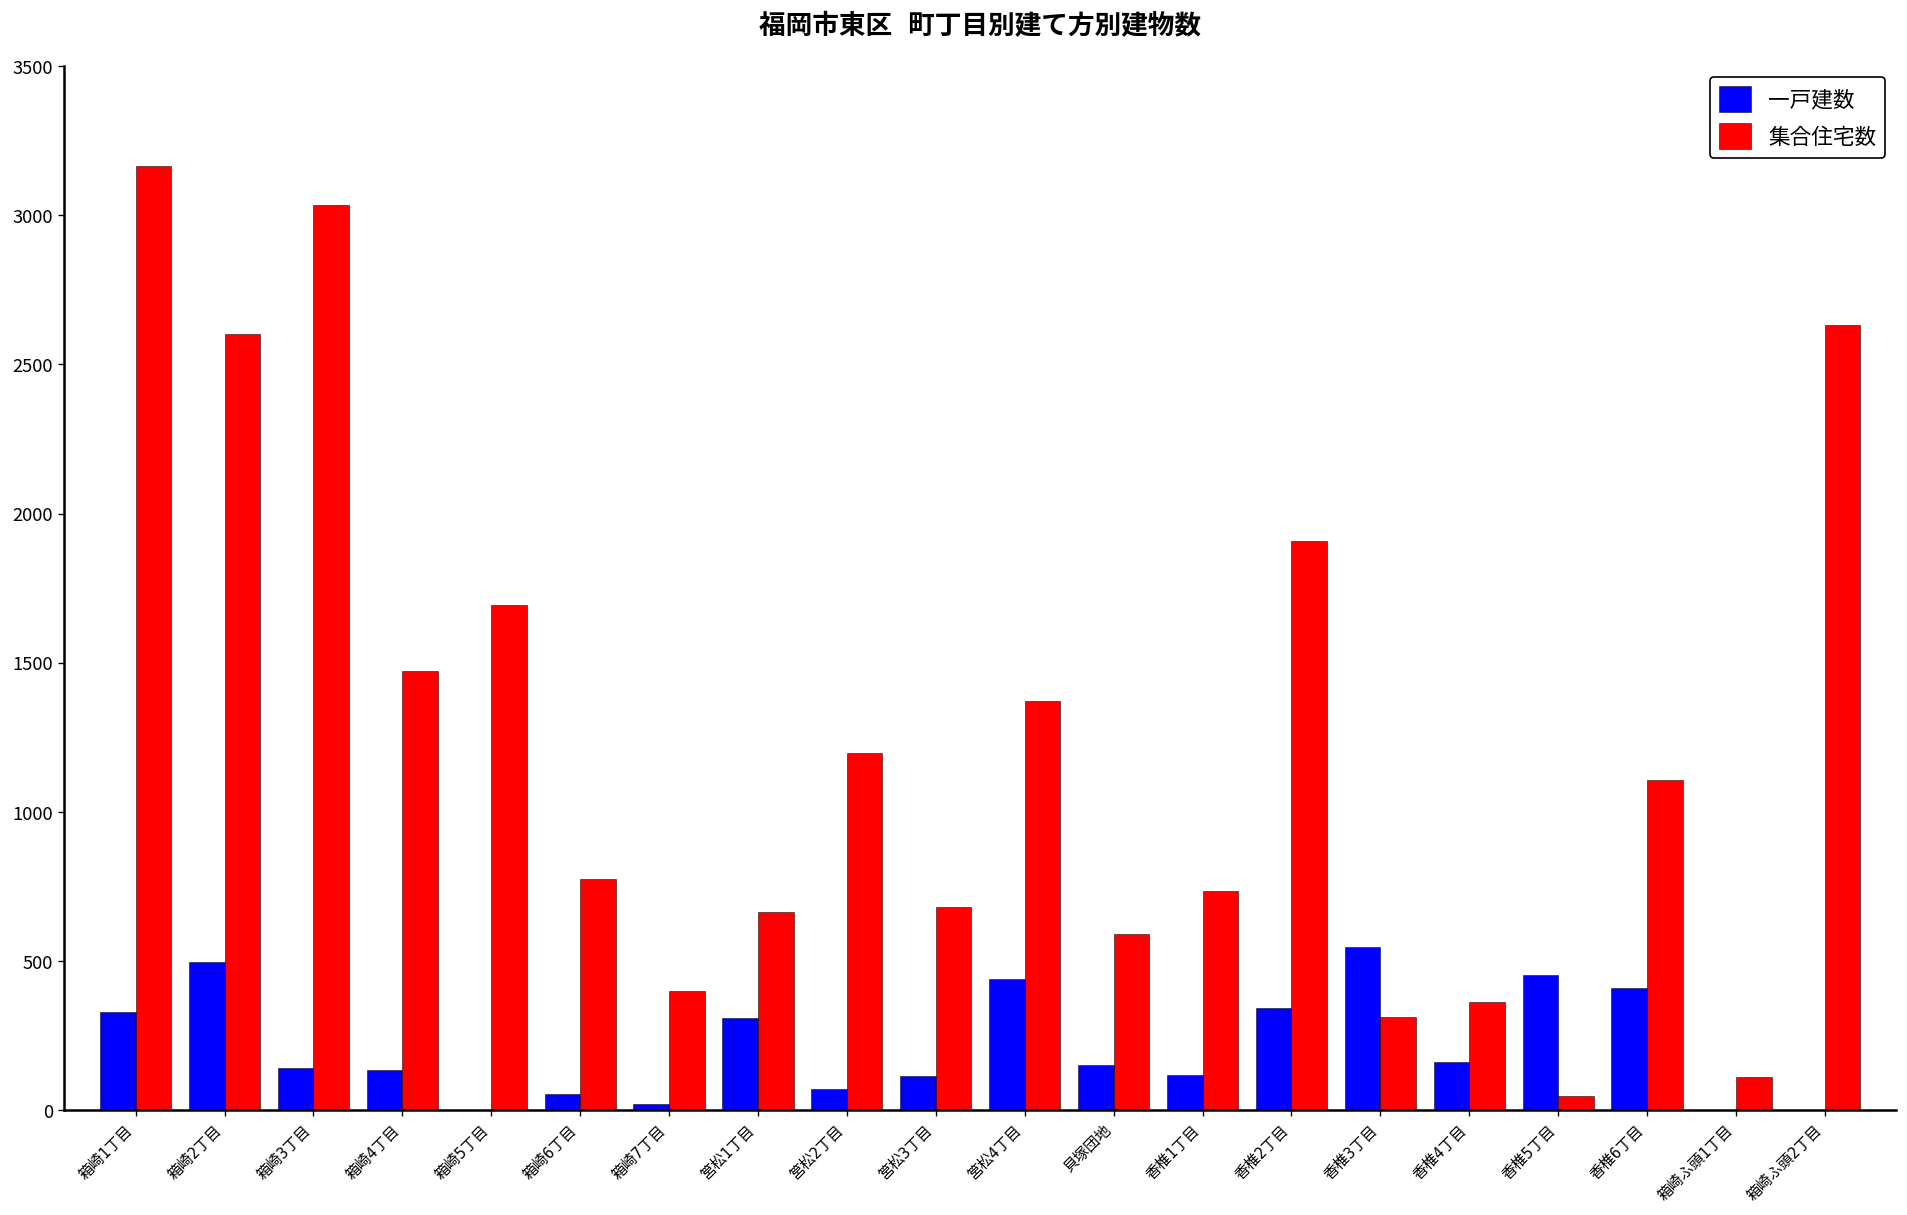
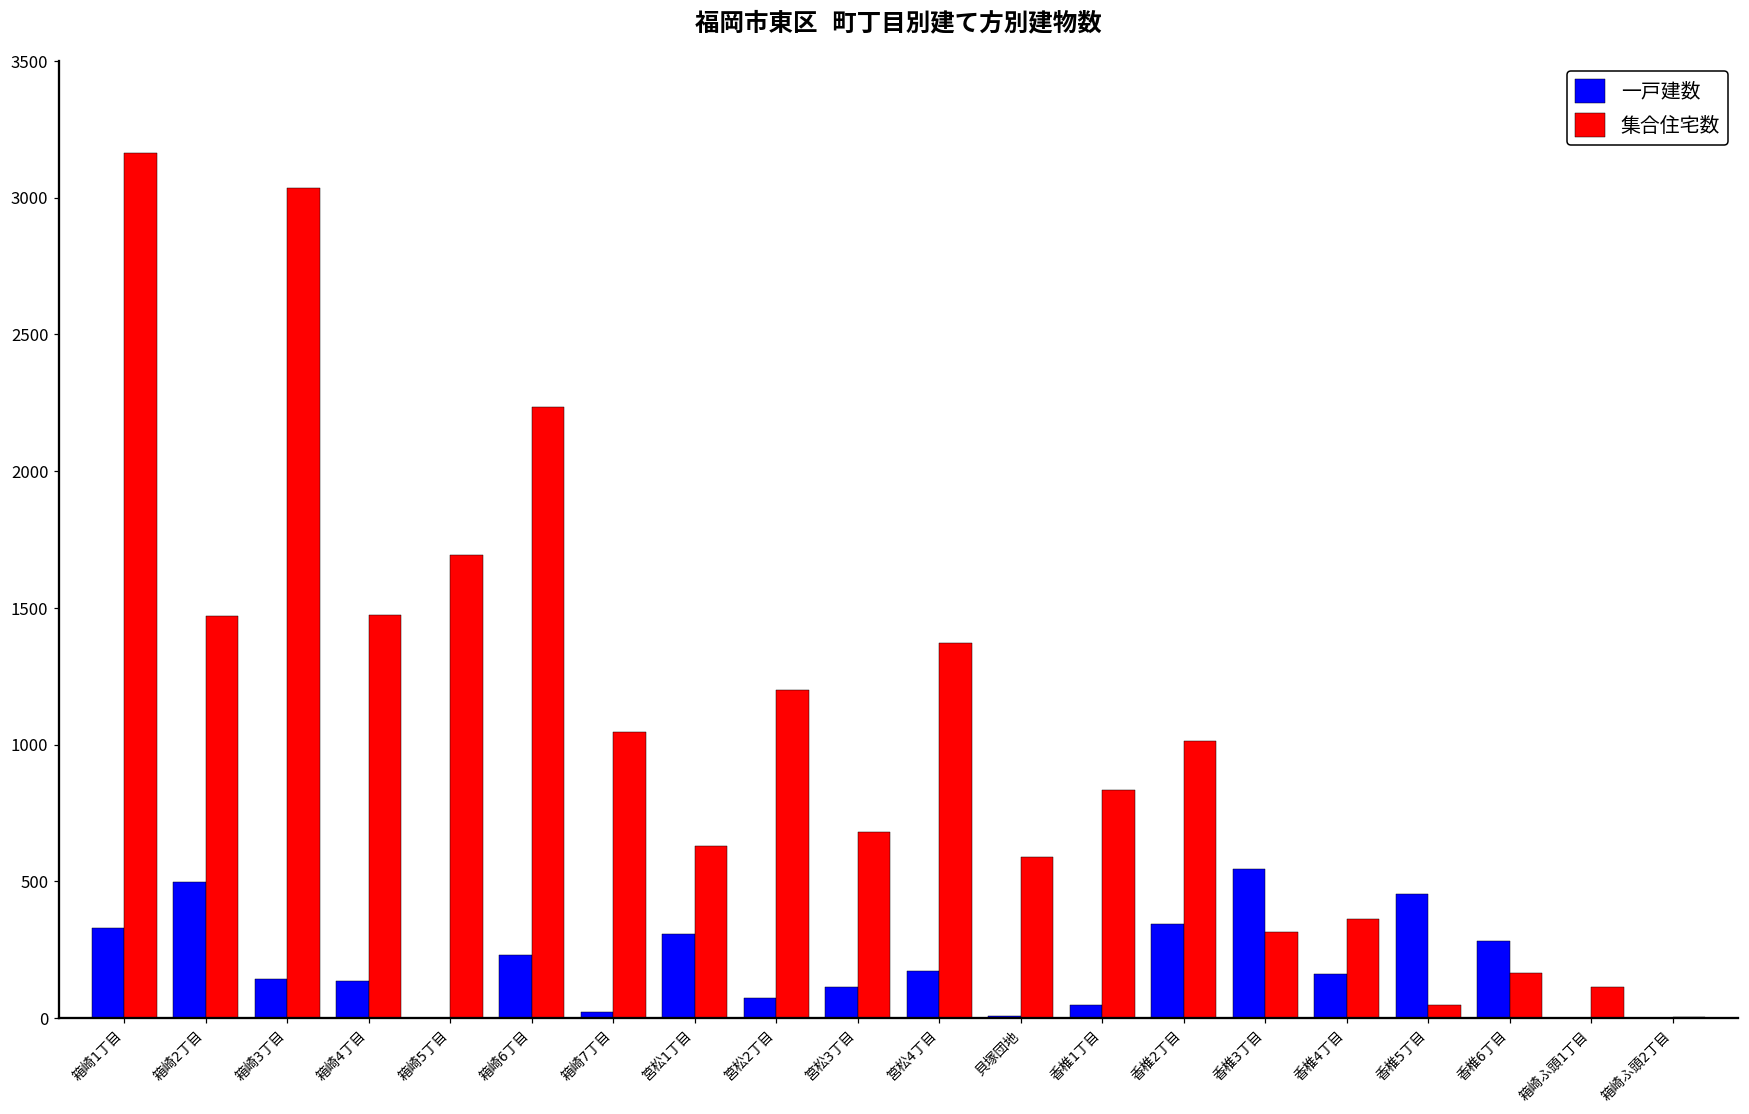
集合住宅数, 箱崎2丁目: 2600 -> 1470
一戸建数, 箱崎6丁目: 60 -> 230
集合住宅数, 箱崎6丁目: 780 -> 2240
集合住宅数, 箱崎7丁目: 400 -> 1050
集合住宅数, 筥松1丁目: 670 -> 630
一戸建数, 筥松4丁目: 440 -> 170
一戸建数, 貝塚団地: 150 -> 10
一戸建数, 香椎1丁目: 120 -> 50
集合住宅数, 香椎1丁目: 740 -> 840
集合住宅数, 香椎2丁目: 1910 -> 1010
一戸建数, 香椎6丁目: 410 -> 280
集合住宅数, 香椎6丁目: 1110 -> 160
集合住宅数, 箱崎ふ頭2丁目: 2630 -> 0
